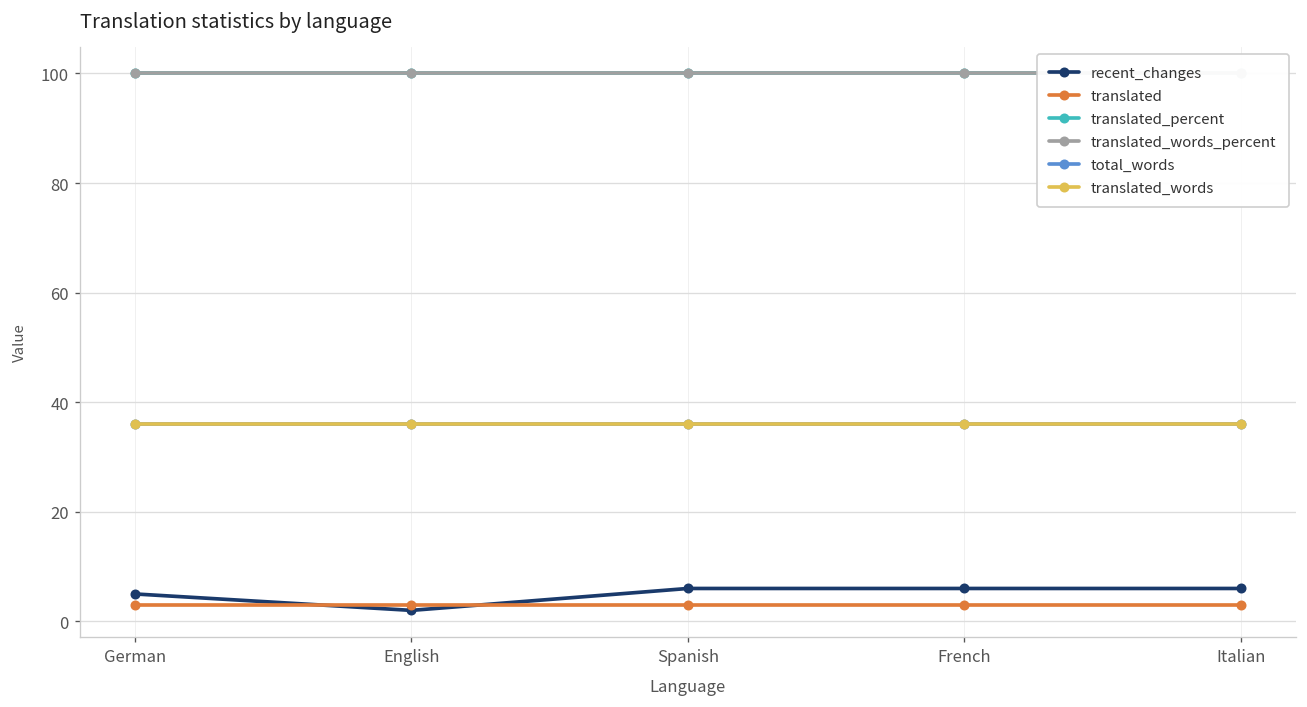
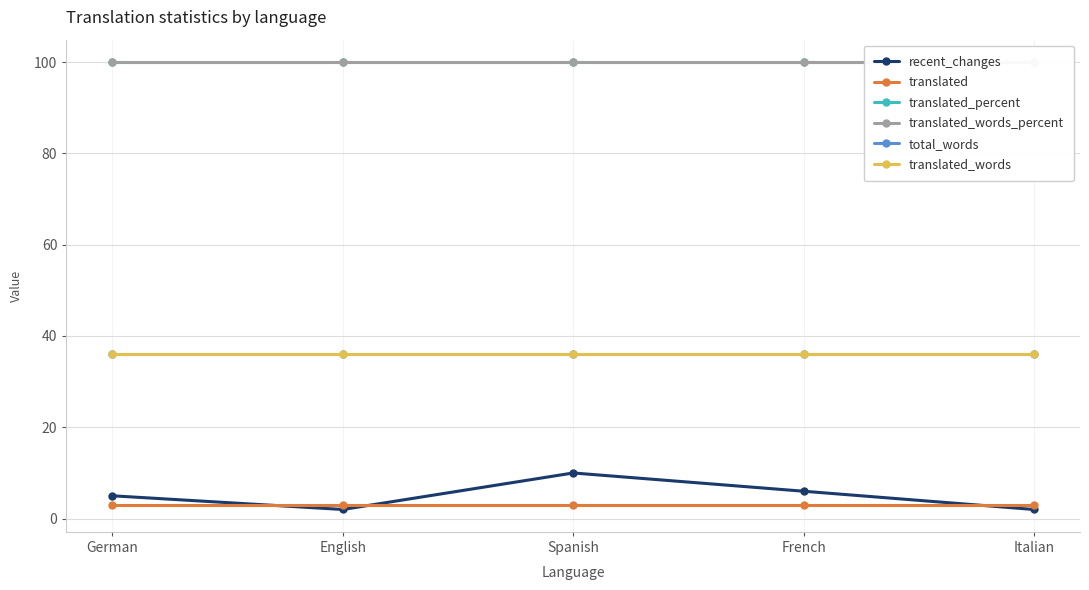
recent_changes, Spanish: 6 -> 10
recent_changes, Italian: 6 -> 2
